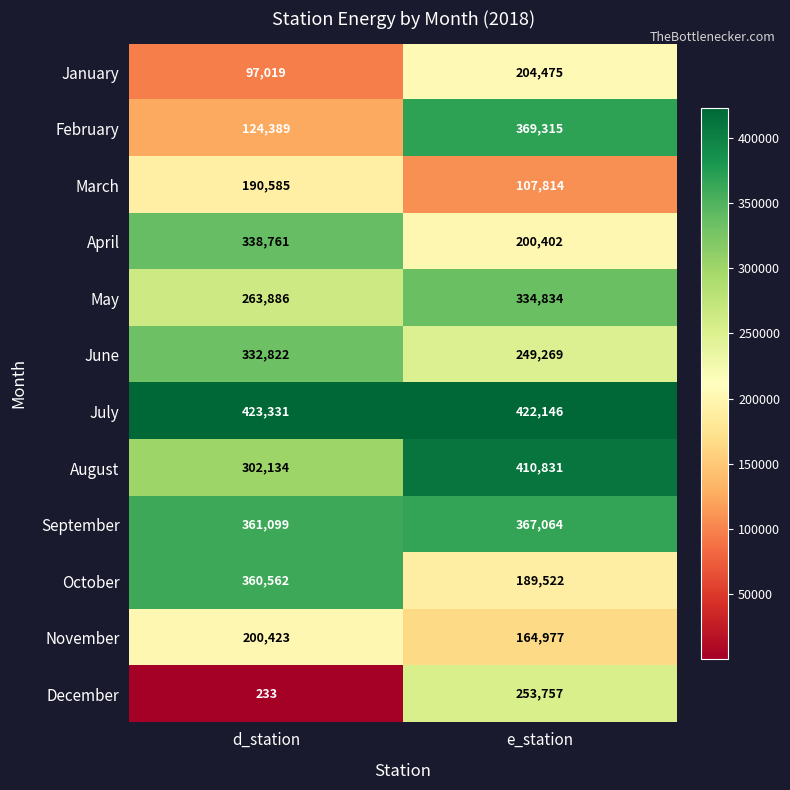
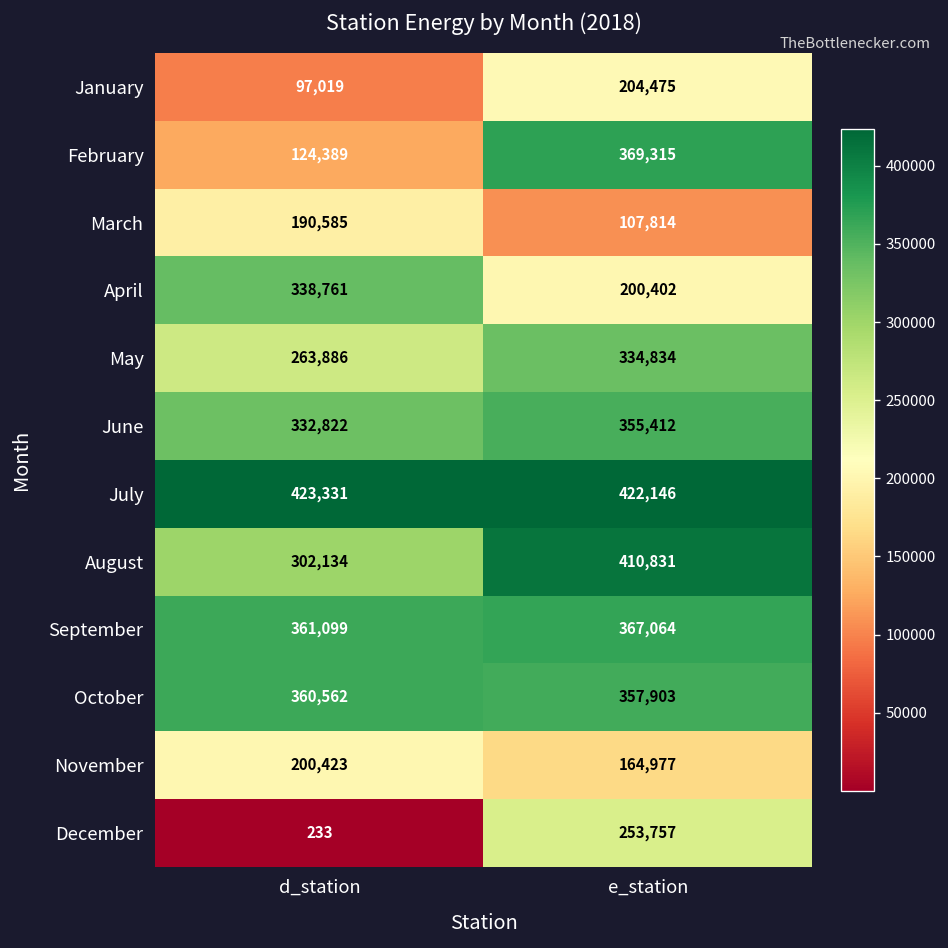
June, e_station: 249,269 -> 355,412
October, e_station: 189,522 -> 357,903
